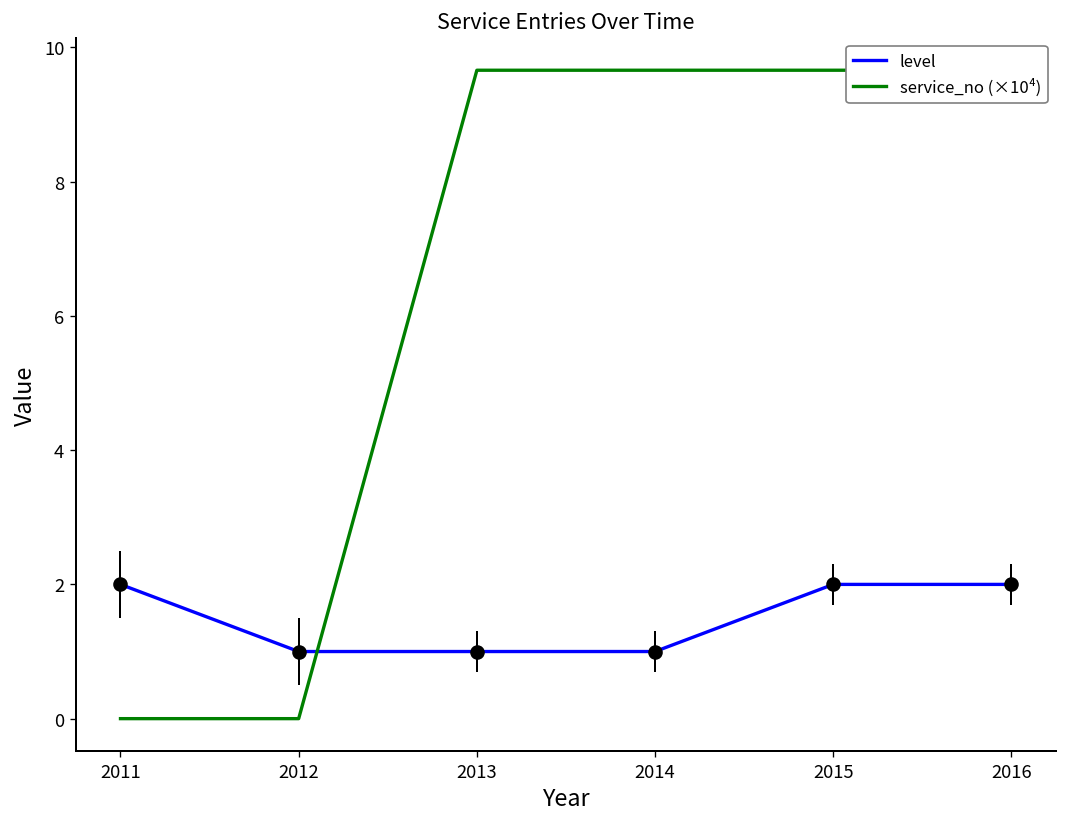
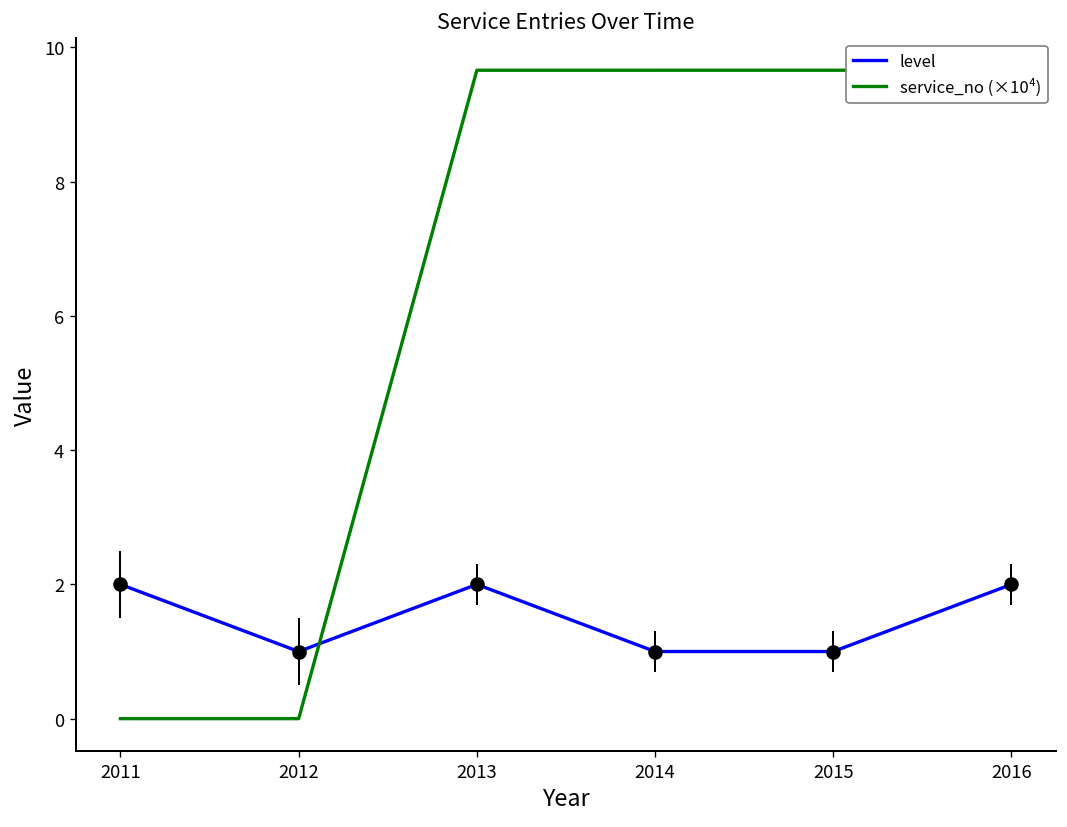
level, 2013: 1 -> 2
level, 2015: 2 -> 1
